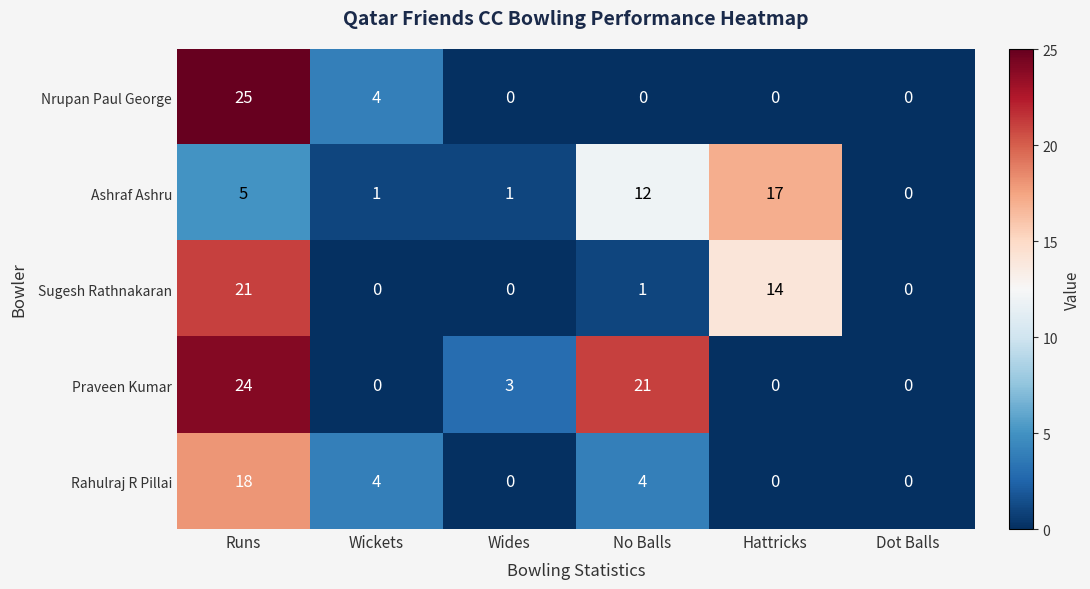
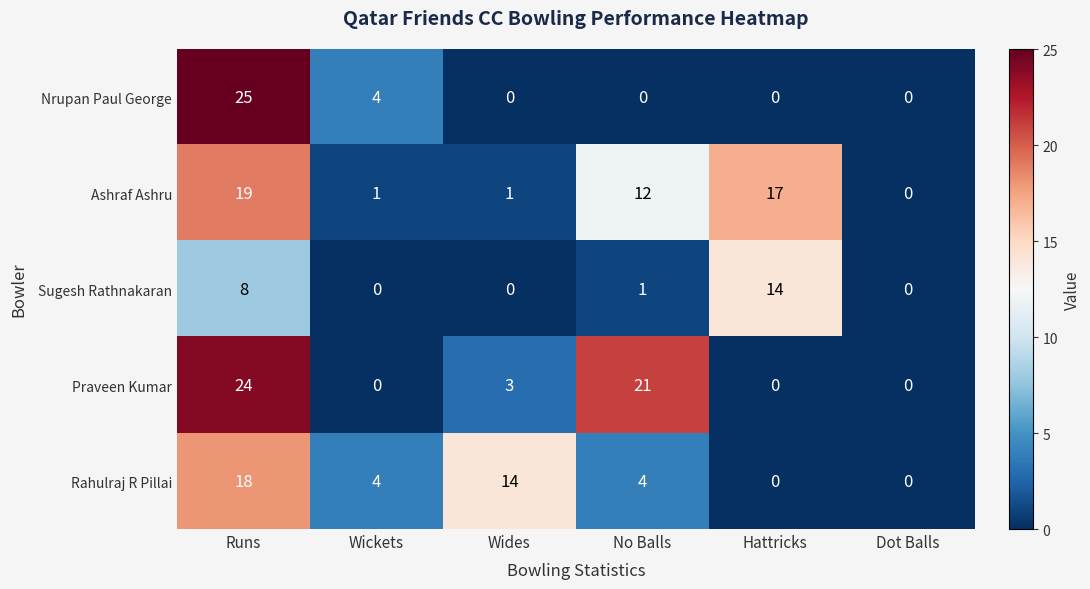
Ashraf Ashru, Runs: 5 -> 19
Sugesh Rathnakaran, Runs: 21 -> 8
Rahulraj R Pillai, Wides: 0 -> 14
